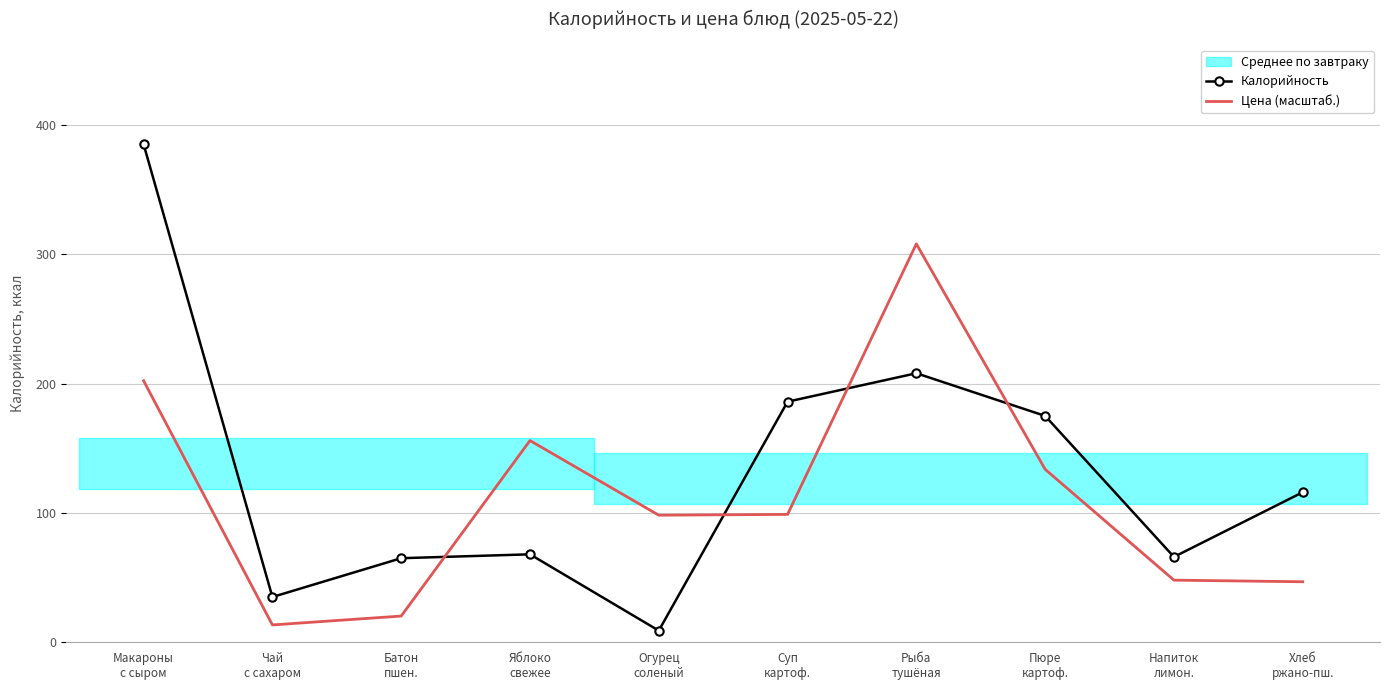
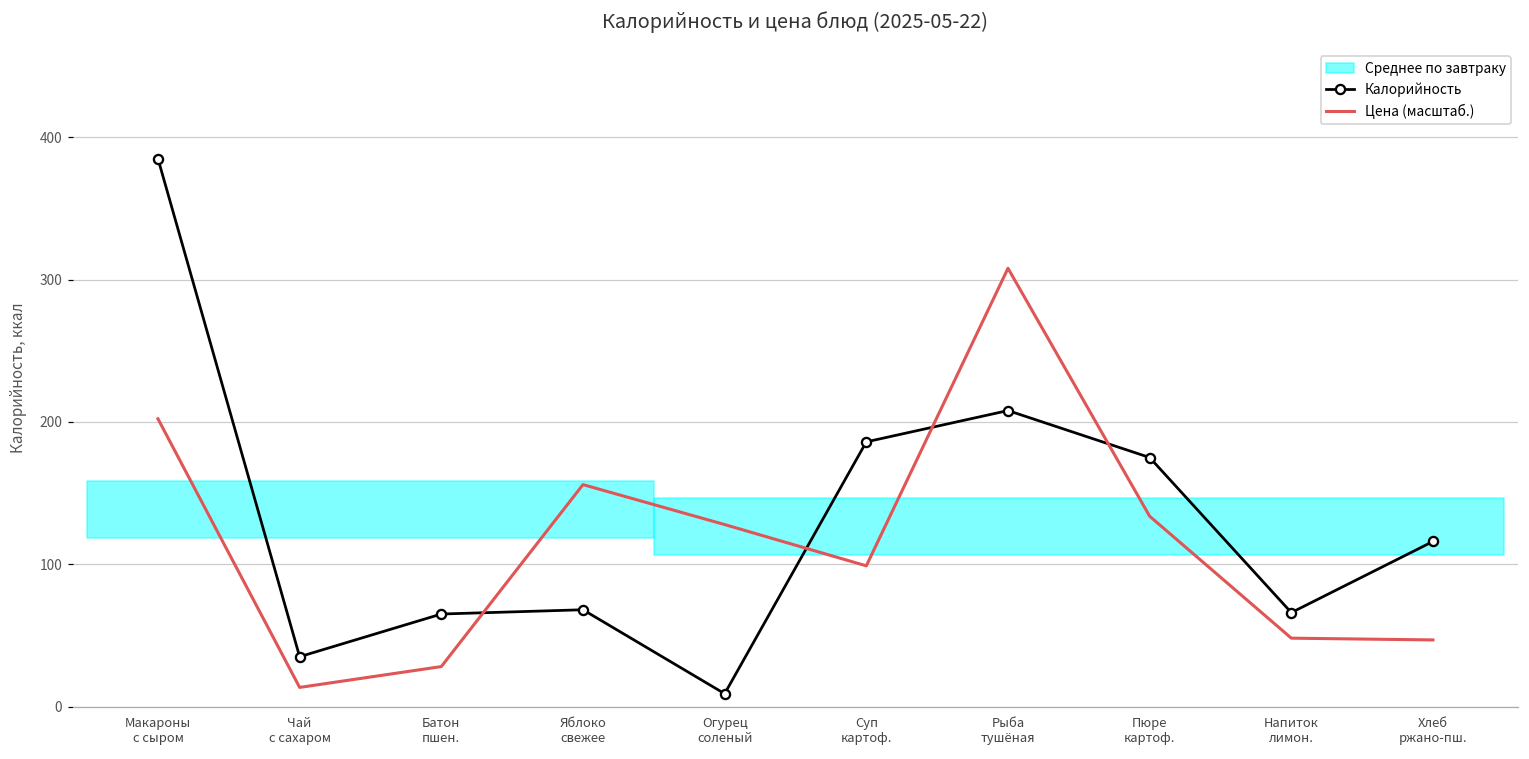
Цена (масштаб.), Батон пшен.: 20 -> 28
Цена (масштаб.), Огурец соленый: 98 -> 128
